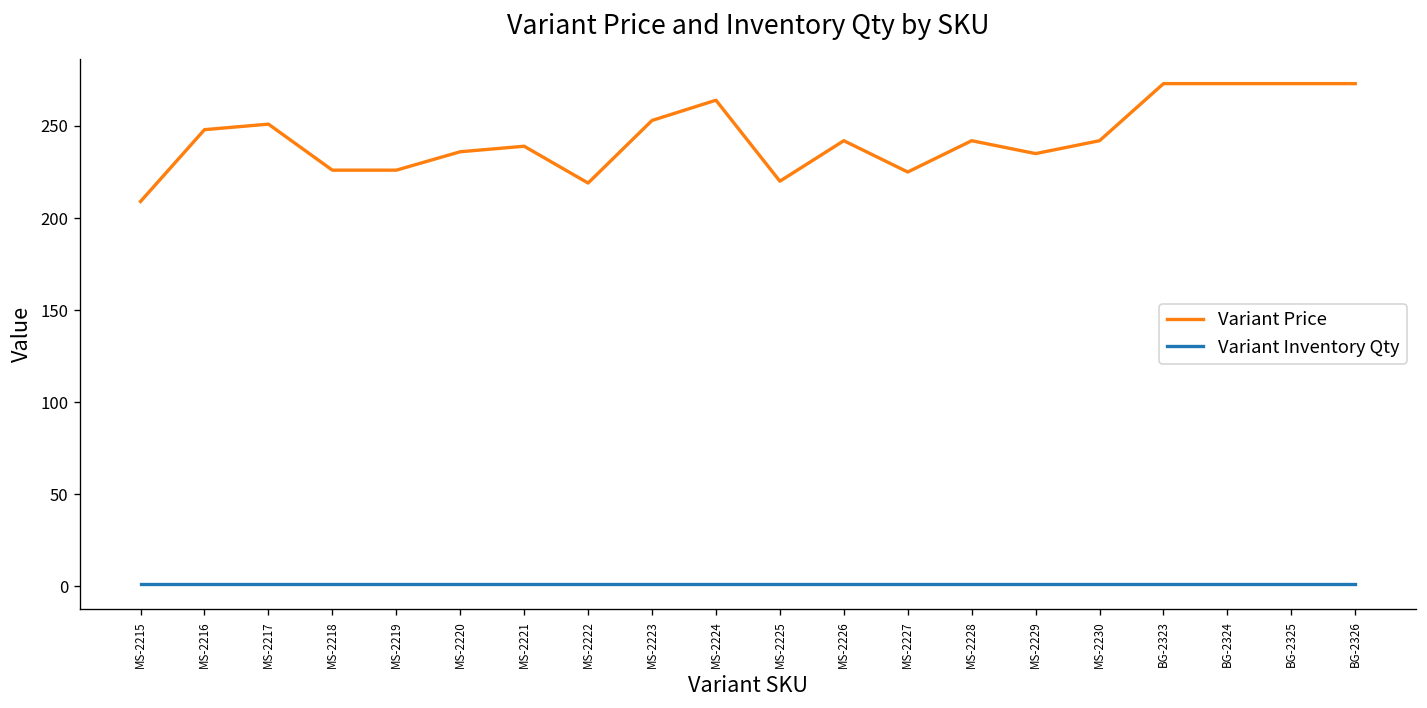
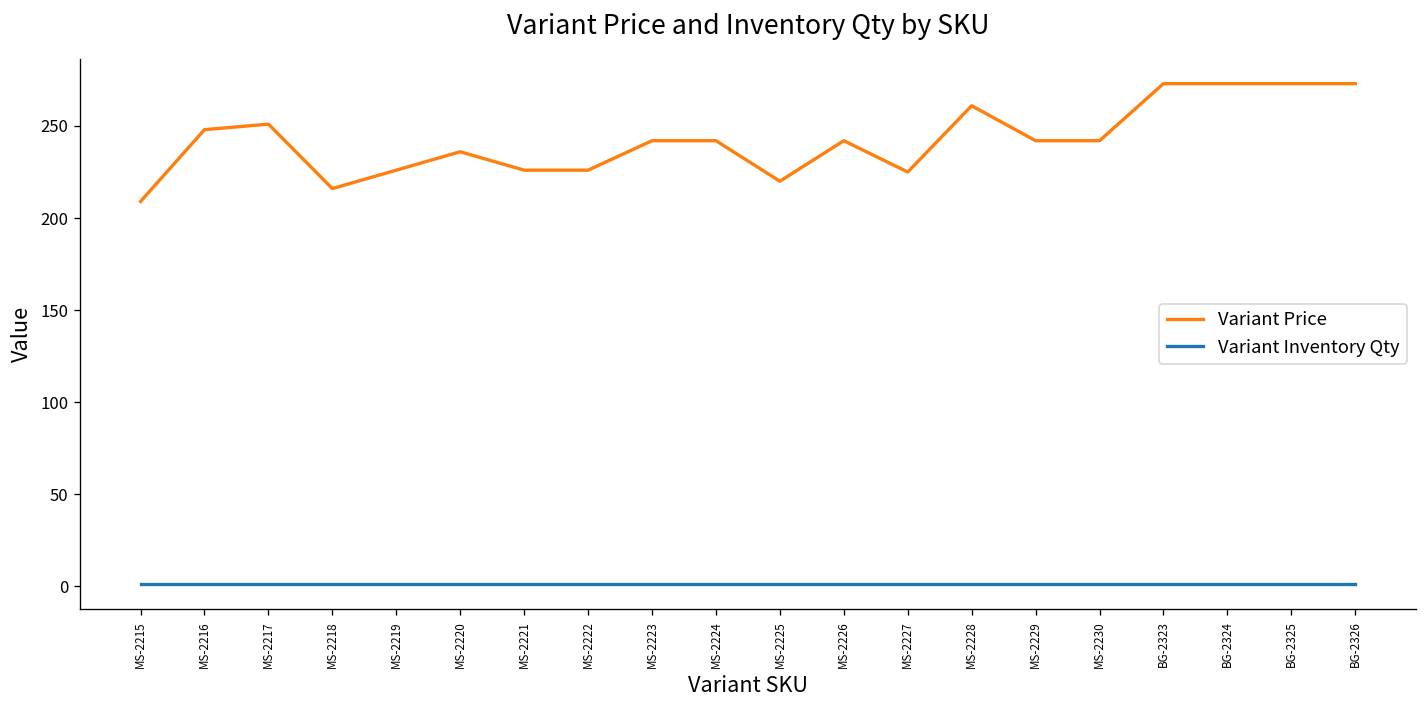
Variant Price, MS-2218: 226 -> 216
Variant Price, MS-2221: 239 -> 226
Variant Price, MS-2222: 219 -> 226
Variant Price, MS-2223: 253 -> 242
Variant Price, MS-2224: 264 -> 242
Variant Price, MS-2228: 242 -> 261
Variant Price, MS-2229: 235 -> 242
